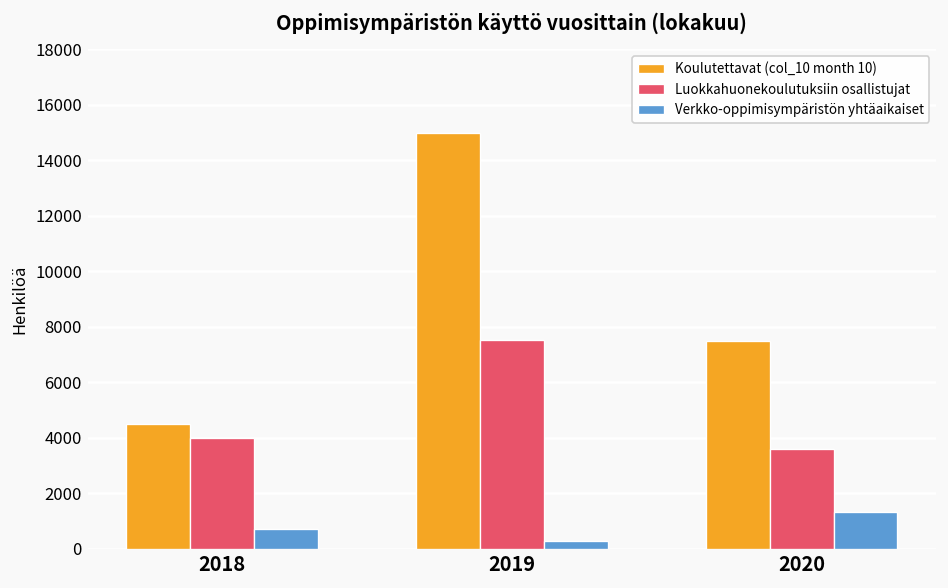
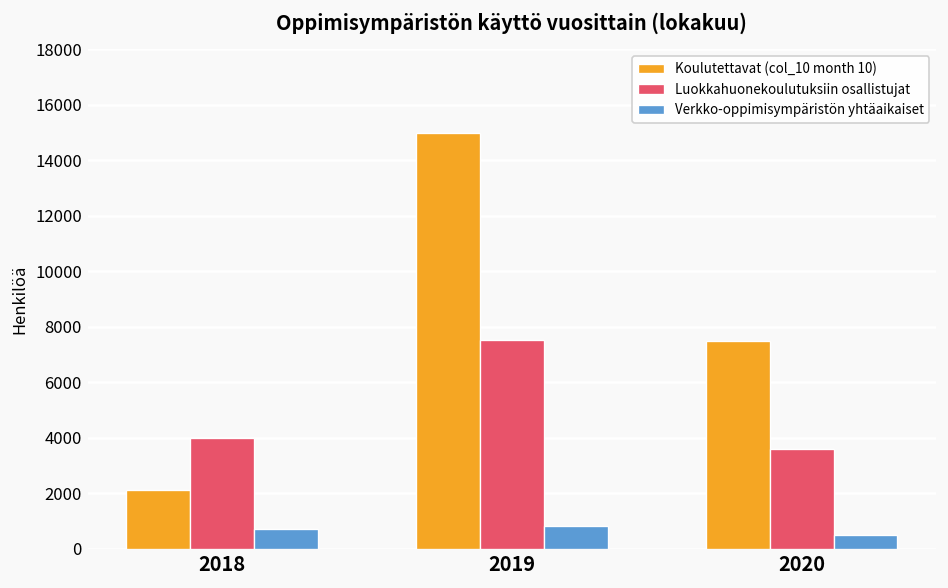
Koulutettavat (col_10 month 10), 2018: 4500 -> 2100
Verkko-oppimisympäristön yhtäaikaiset, 2019: 300 -> 800
Verkko-oppimisympäristön yhtäaikaiset, 2020: 1300 -> 500
